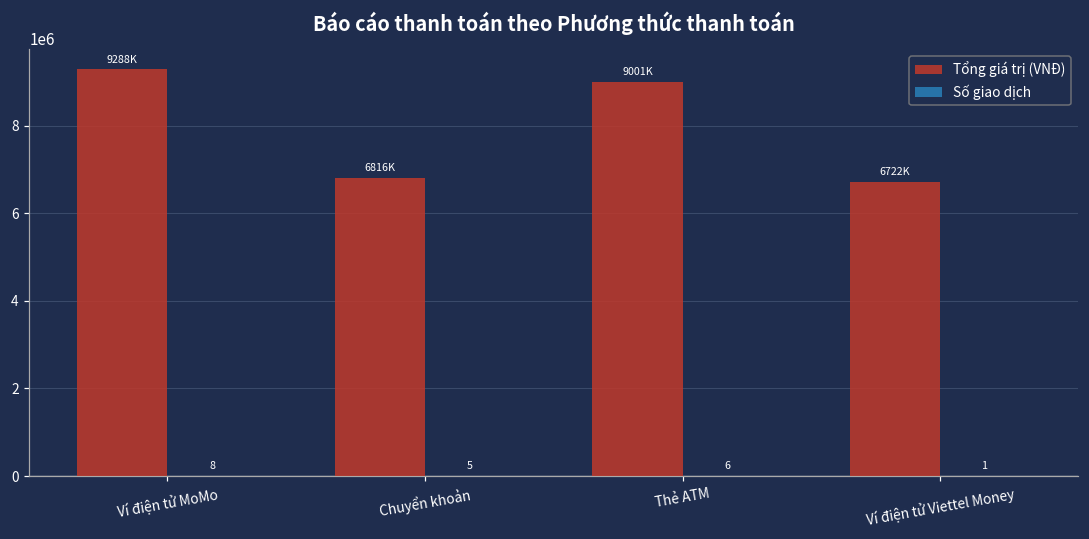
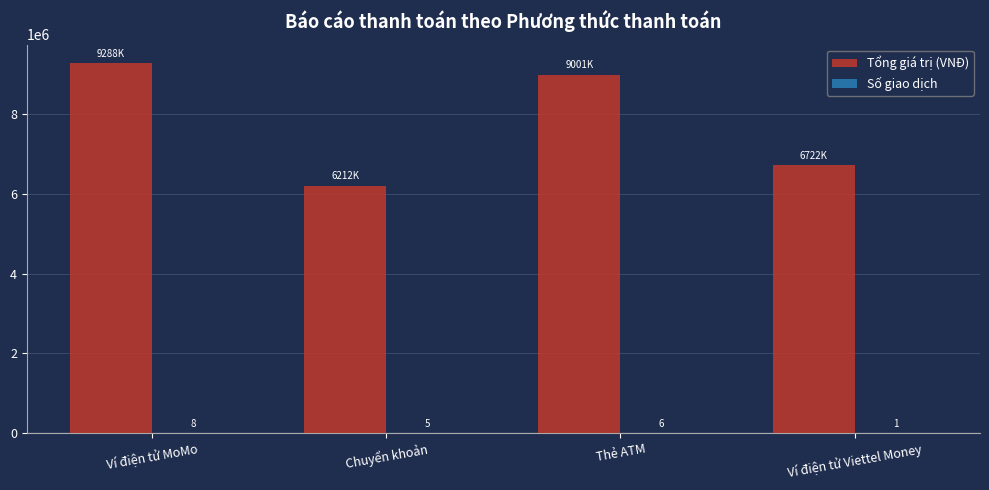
Tổng giá trị (VNĐ), Chuyển khoản: 6816K -> 6212K
